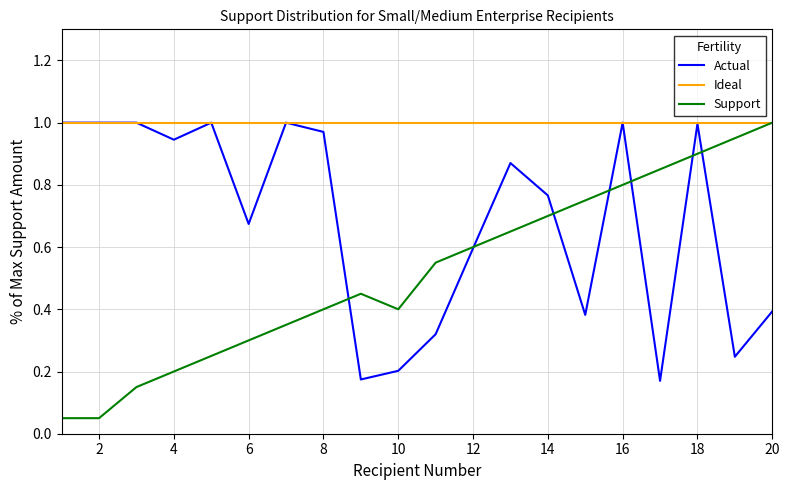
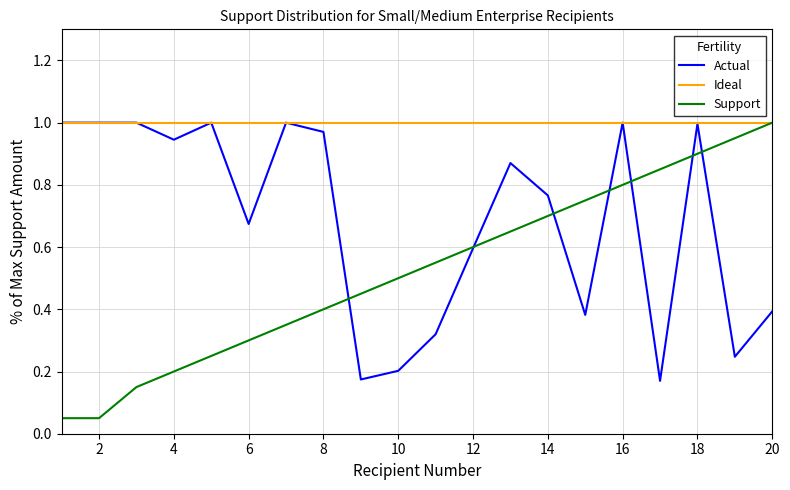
Support, 10: 0.40 -> 0.50
